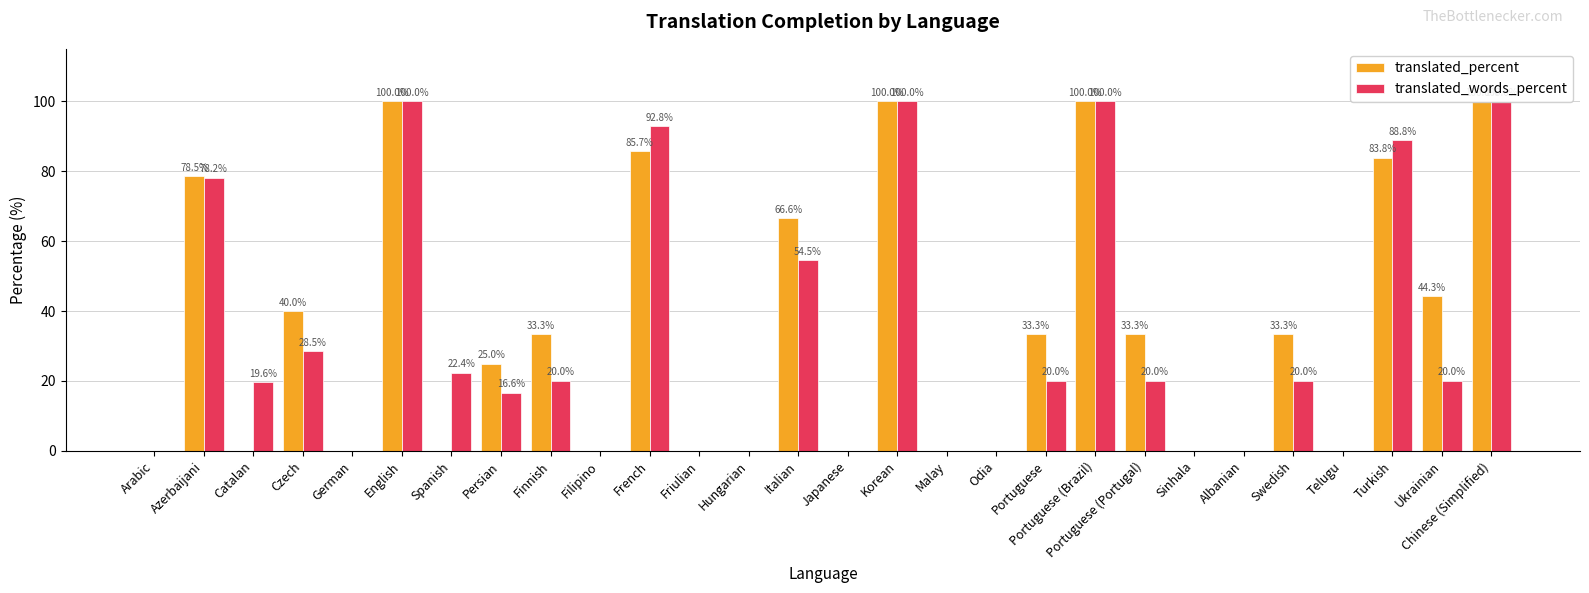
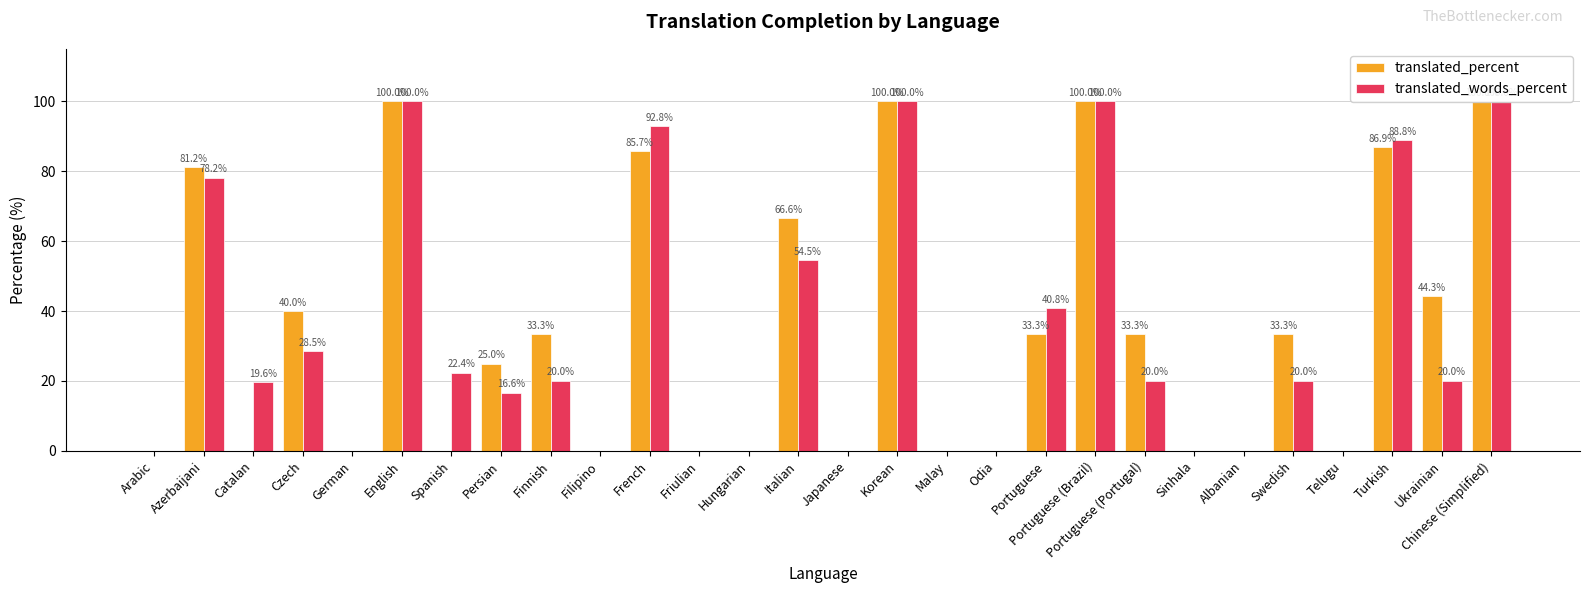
translated_percent, Azerbaijani: 78.5% -> 81.2%
translated_words_percent, Portuguese: 20.0% -> 40.8%
translated_percent, Turkish: 83.8% -> 86.9%
